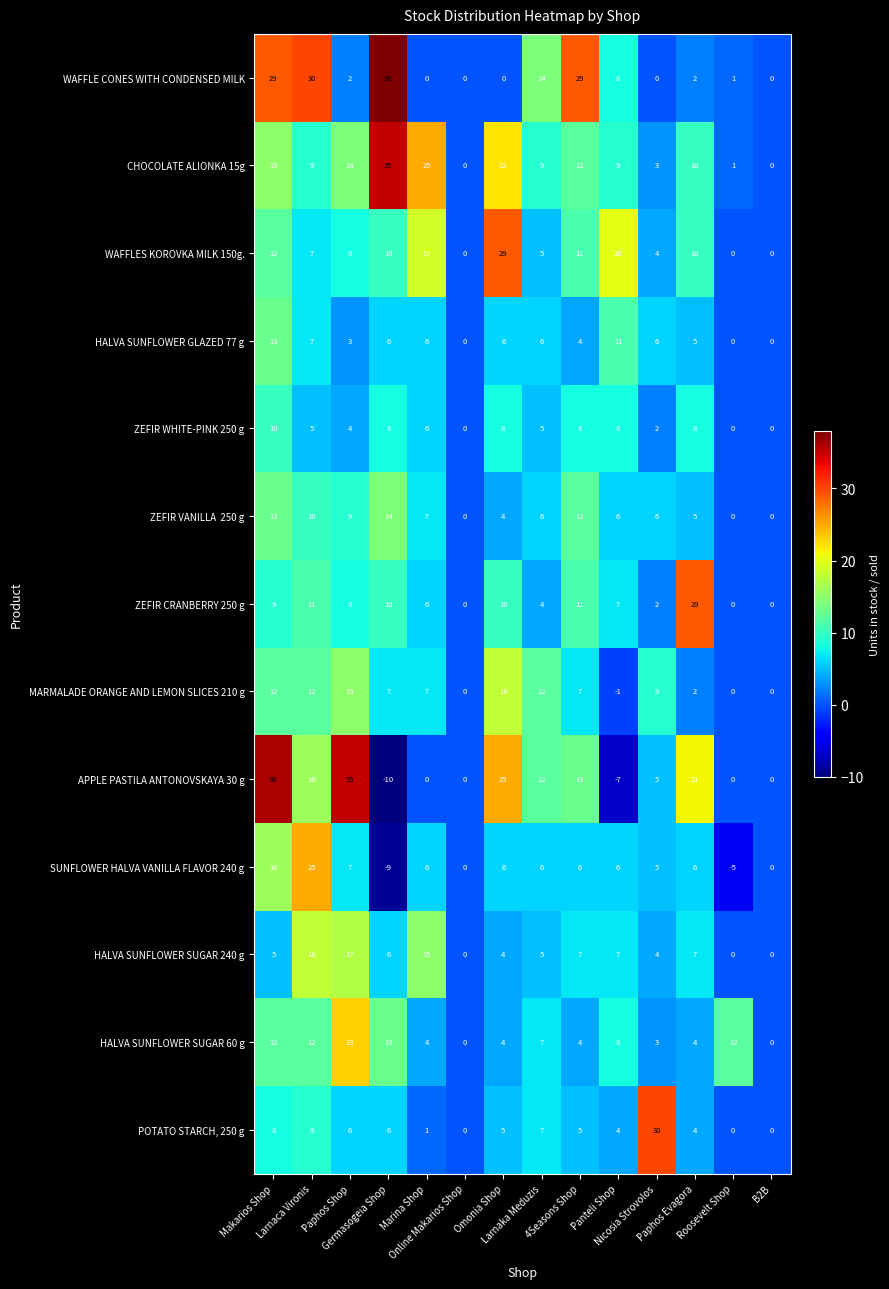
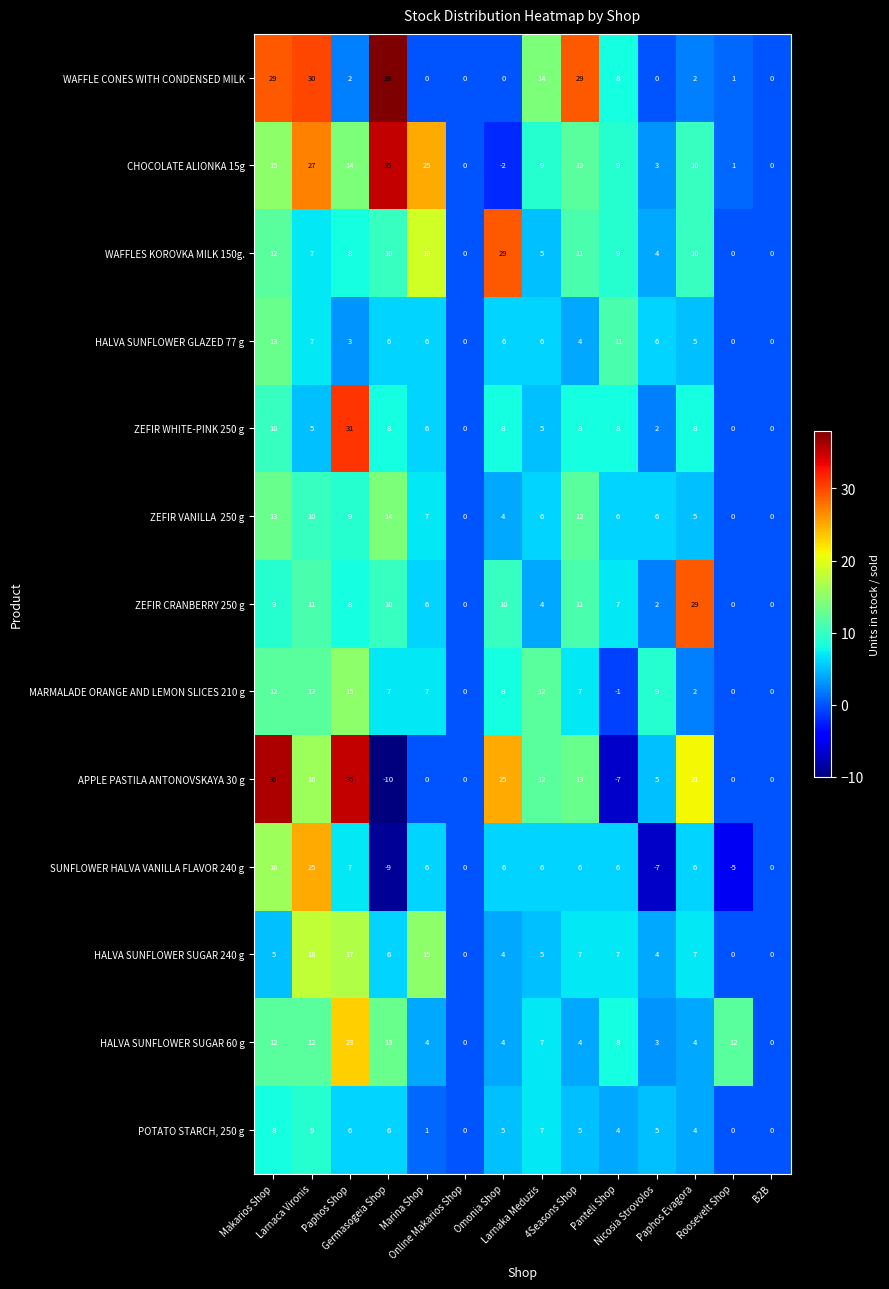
CHOCOLATE ALIONKA 15g, Larnaca Vironis: 9 -> 27
CHOCOLATE ALIONKA 15g, Omonia Shop: 22 -> -2
WAFFLES KOROVKA MILK 150g., Panteli Shop: 20 -> 9
ZEFIR WHITE-PINK 250 g, Paphos Shop: 4 -> 31
MARMALADE ORANGE AND LEMON SLICES 210 g, Omonia Shop: 18 -> 8
SUNFLOWER HALVA VANILLA FLAVOR 240 g, Nicosia Strovolos: 5 -> -7
POTATO STARCH, 250 g, Nicosia Strovolos: 30 -> 5
